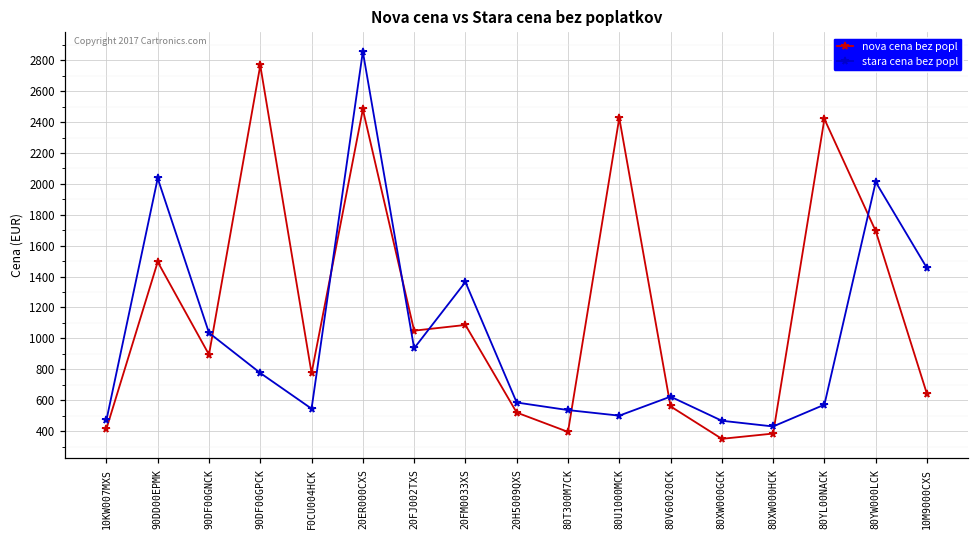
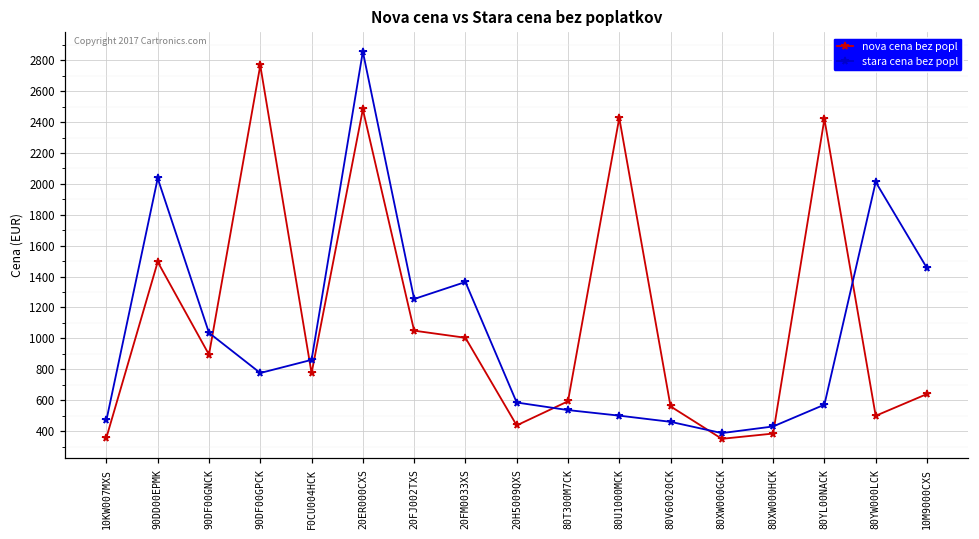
nova cena bez popl, 10KW007MXS: 420 -> 360
stara cena bez popl, F0CU004HCK: 550 -> 860
stara cena bez popl, 20FJ002TXS: 940 -> 1260
nova cena bez popl, 20FM0033XS: 1090 -> 1000
nova cena bez popl, 20H5009QXS: 520 -> 440
nova cena bez popl, 80T300M7CK: 400 -> 590
stara cena bez popl, 80V60020CK: 620 -> 460
stara cena bez popl, 80XW000GCK: 470 -> 390
nova cena bez popl, 80YW000LCK: 1700 -> 500
